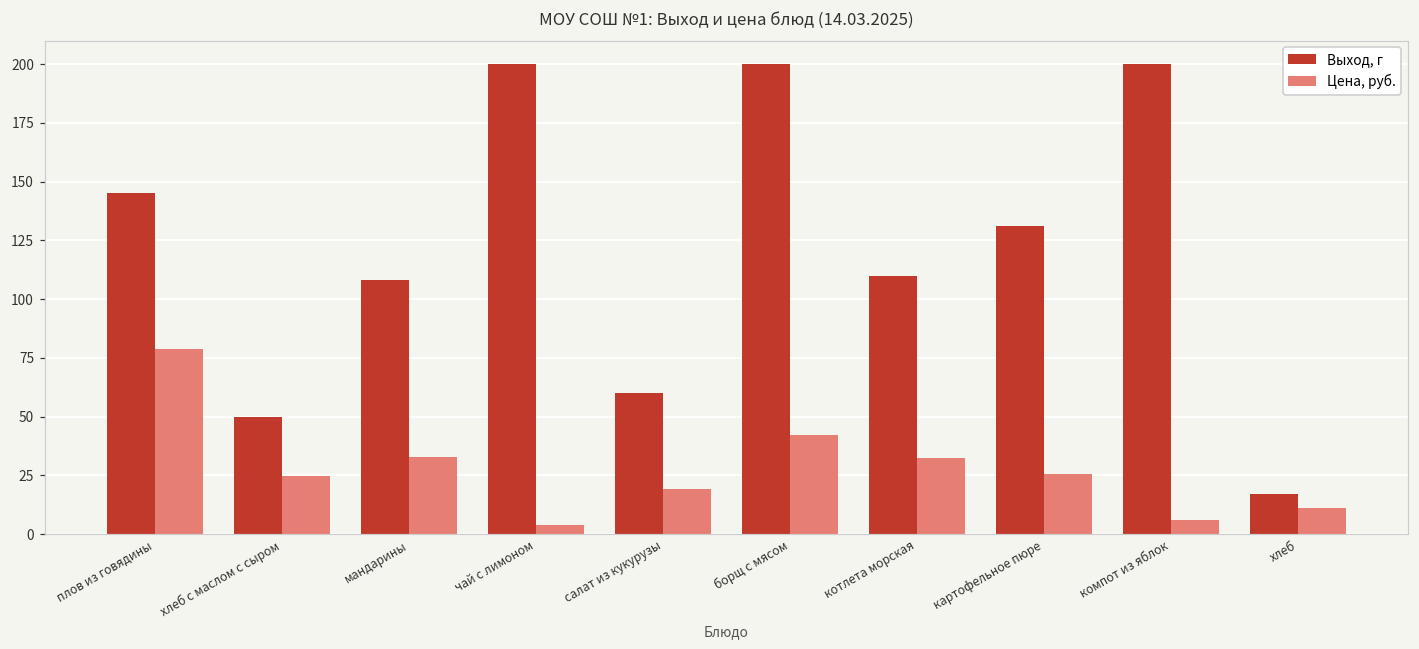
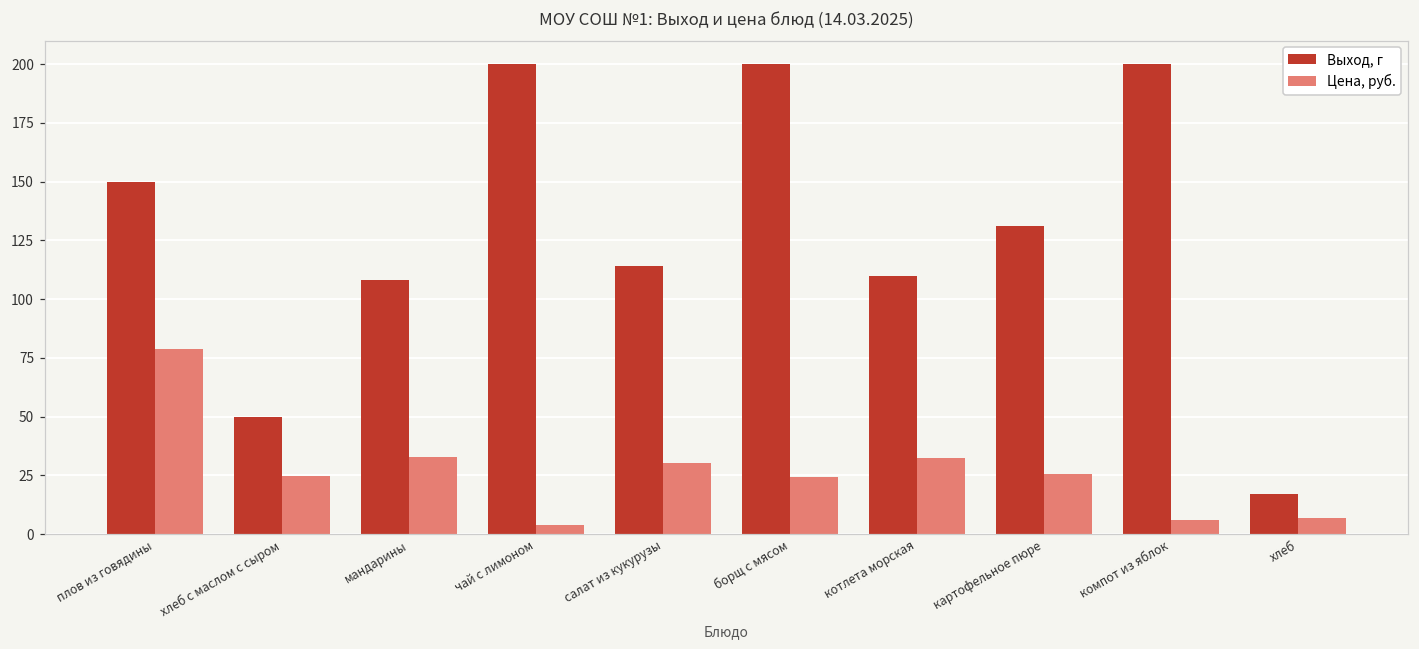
Выход, г, плов из говядины: 145 -> 150
Выход, г, салат из кукурузы: 60 -> 114
Цена, руб., салат из кукурузы: 19 -> 30
Цена, руб., борщ с мясом: 42 -> 24
Цена, руб., хлеб: 11 -> 7
